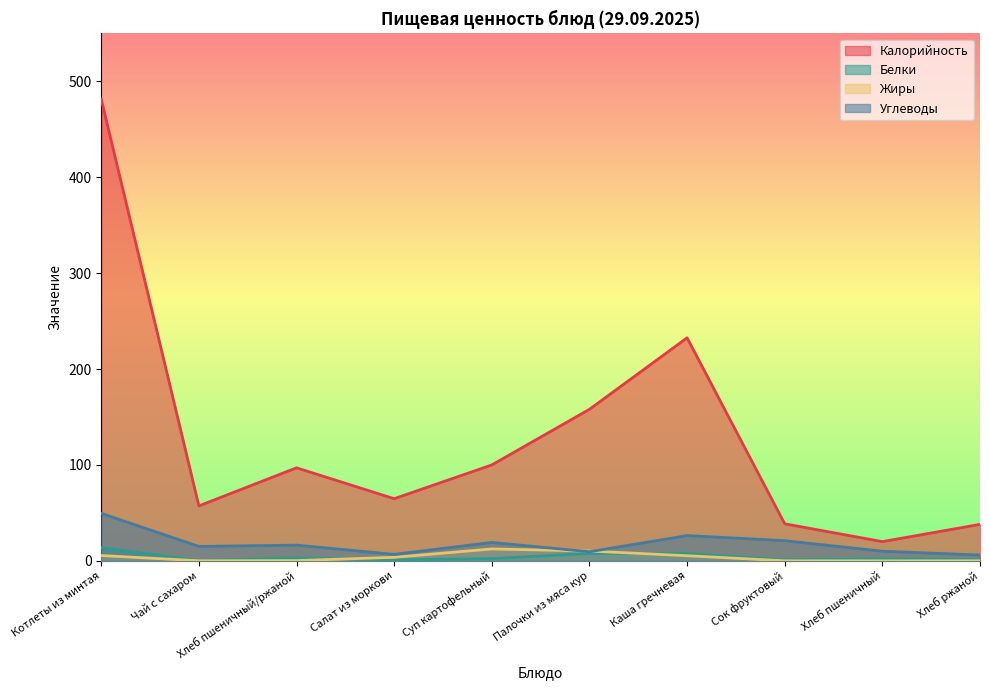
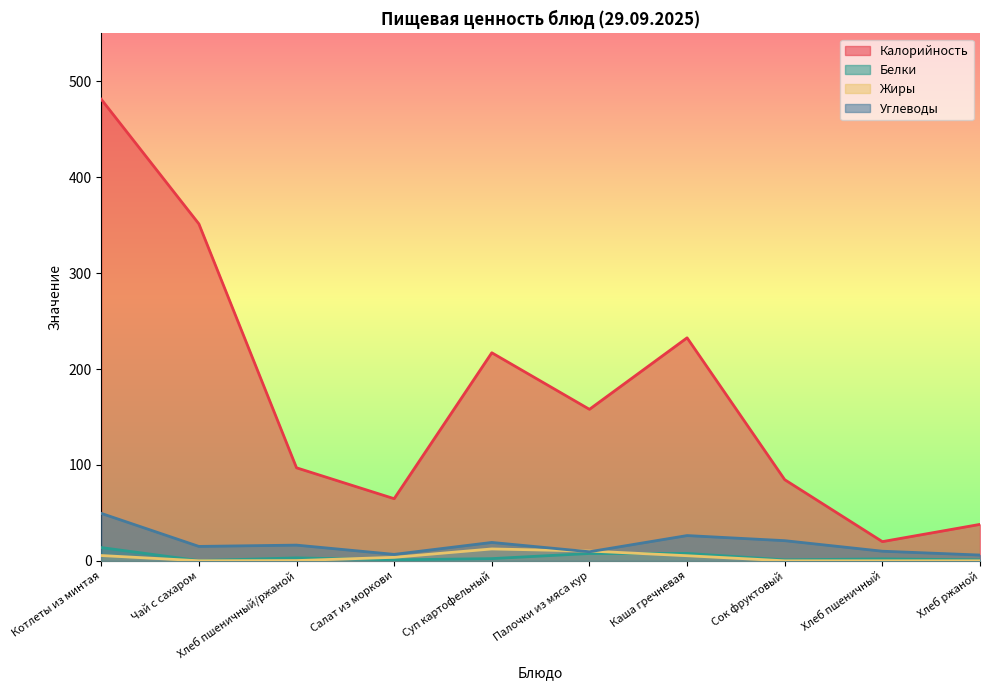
Калорийность, Чай с сахаром: 60 -> 350
Калорийность, Суп картофельный: 100 -> 220
Калорийность, Сок фруктовый: 40 -> 80
